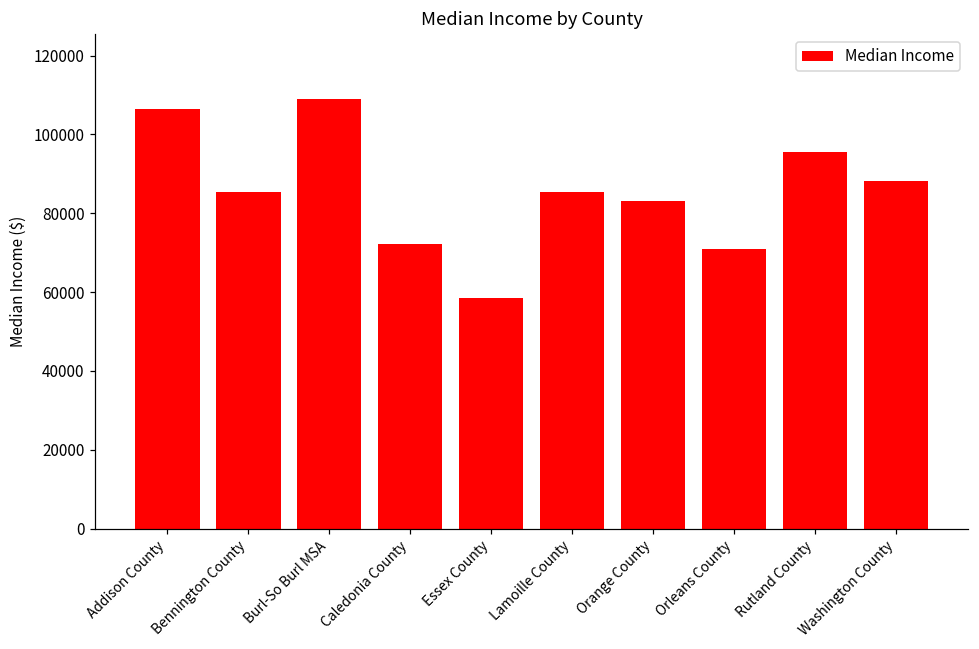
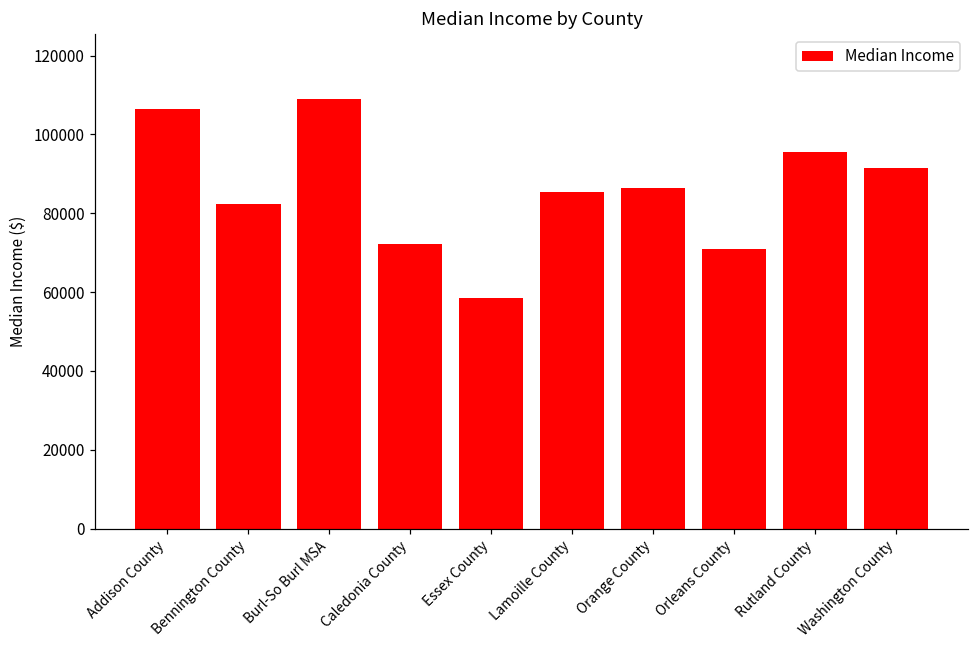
Bennington County: 85000 -> 82000
Orange County: 83000 -> 86000
Washington County: 88000 -> 91000
